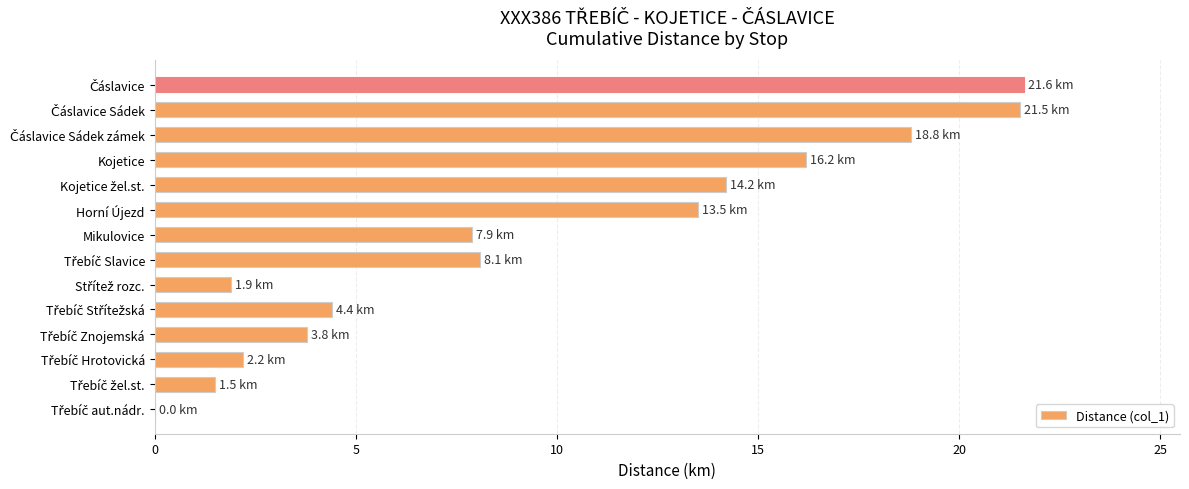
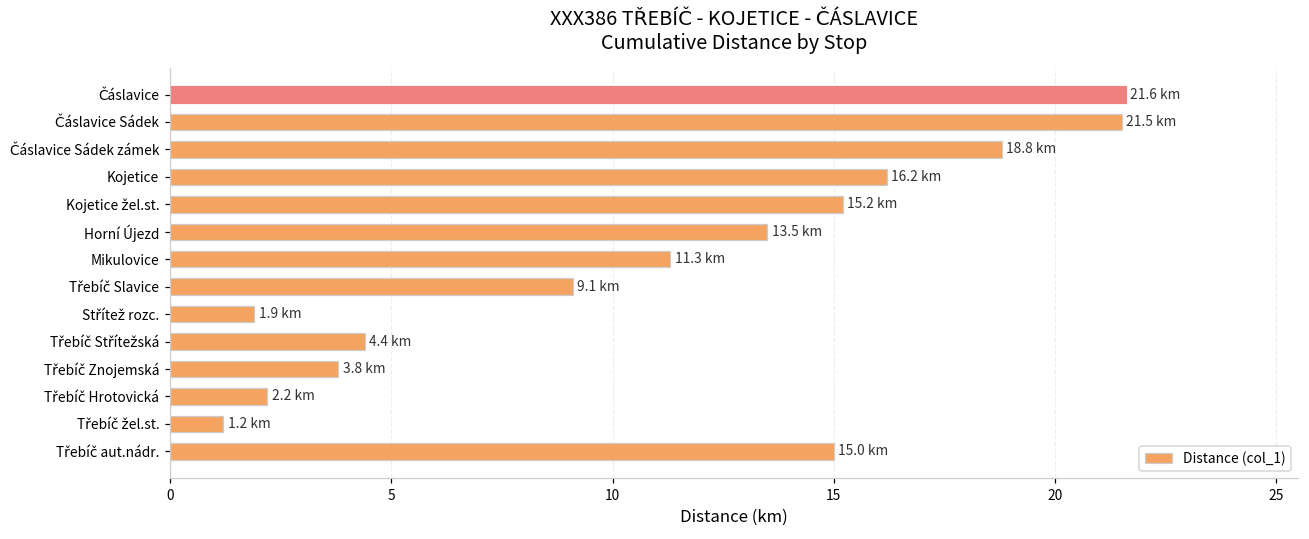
Kojetice žel.st.: 14.2 -> 15.2
Mikulovice: 7.9 -> 11.3
Třebíč Slavice: 8.1 -> 9.1
Třebíč žel.st.: 1.5 -> 1.2
Třebíč aut.nádr.: 0.0 -> 15.0
